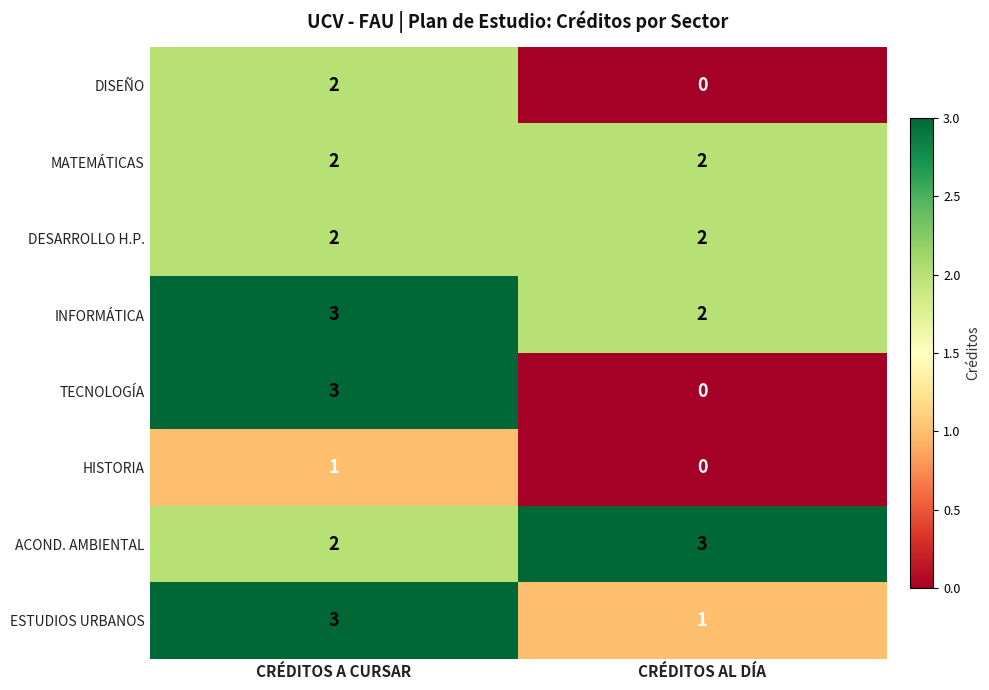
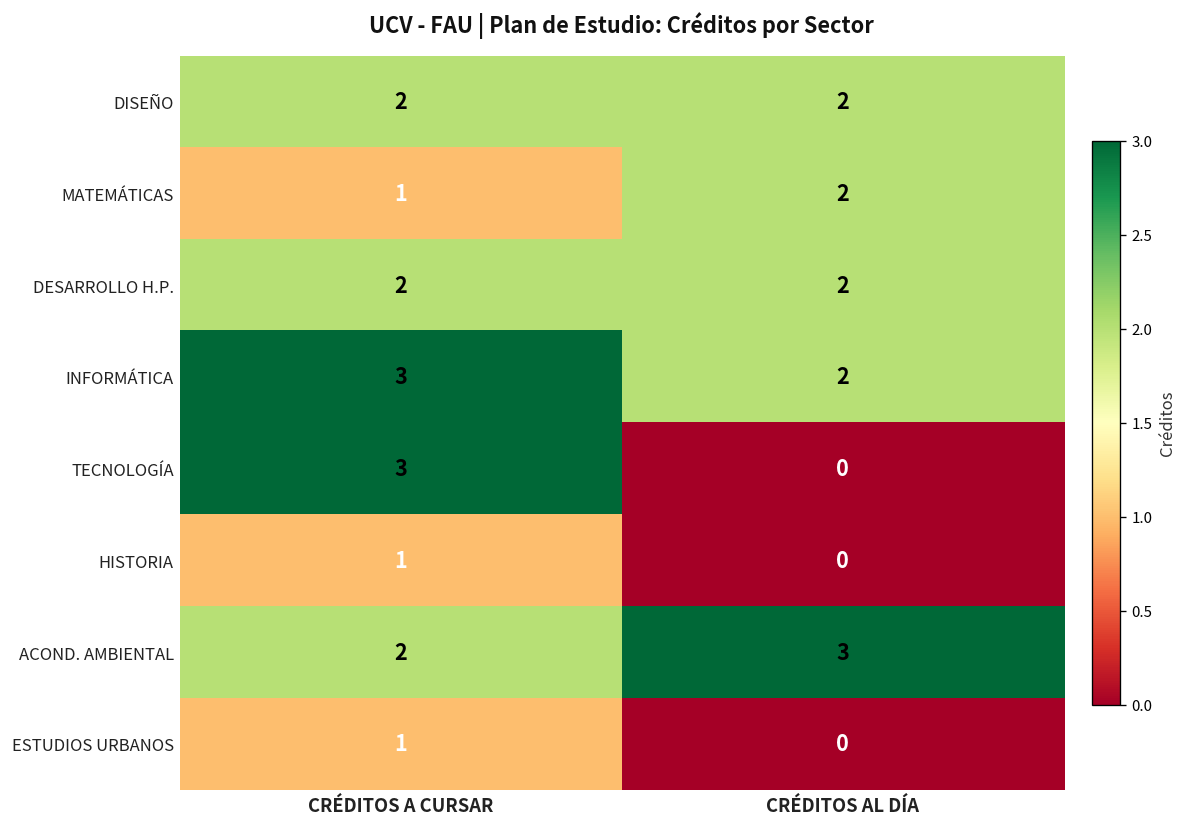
DISEÑO, CRÉDITOS AL DÍA: 0 -> 2
MATEMÁTICAS, CRÉDITOS A CURSAR: 2 -> 1
ESTUDIOS URBANOS, CRÉDITOS A CURSAR: 3 -> 1
ESTUDIOS URBANOS, CRÉDITOS AL DÍA: 1 -> 0
